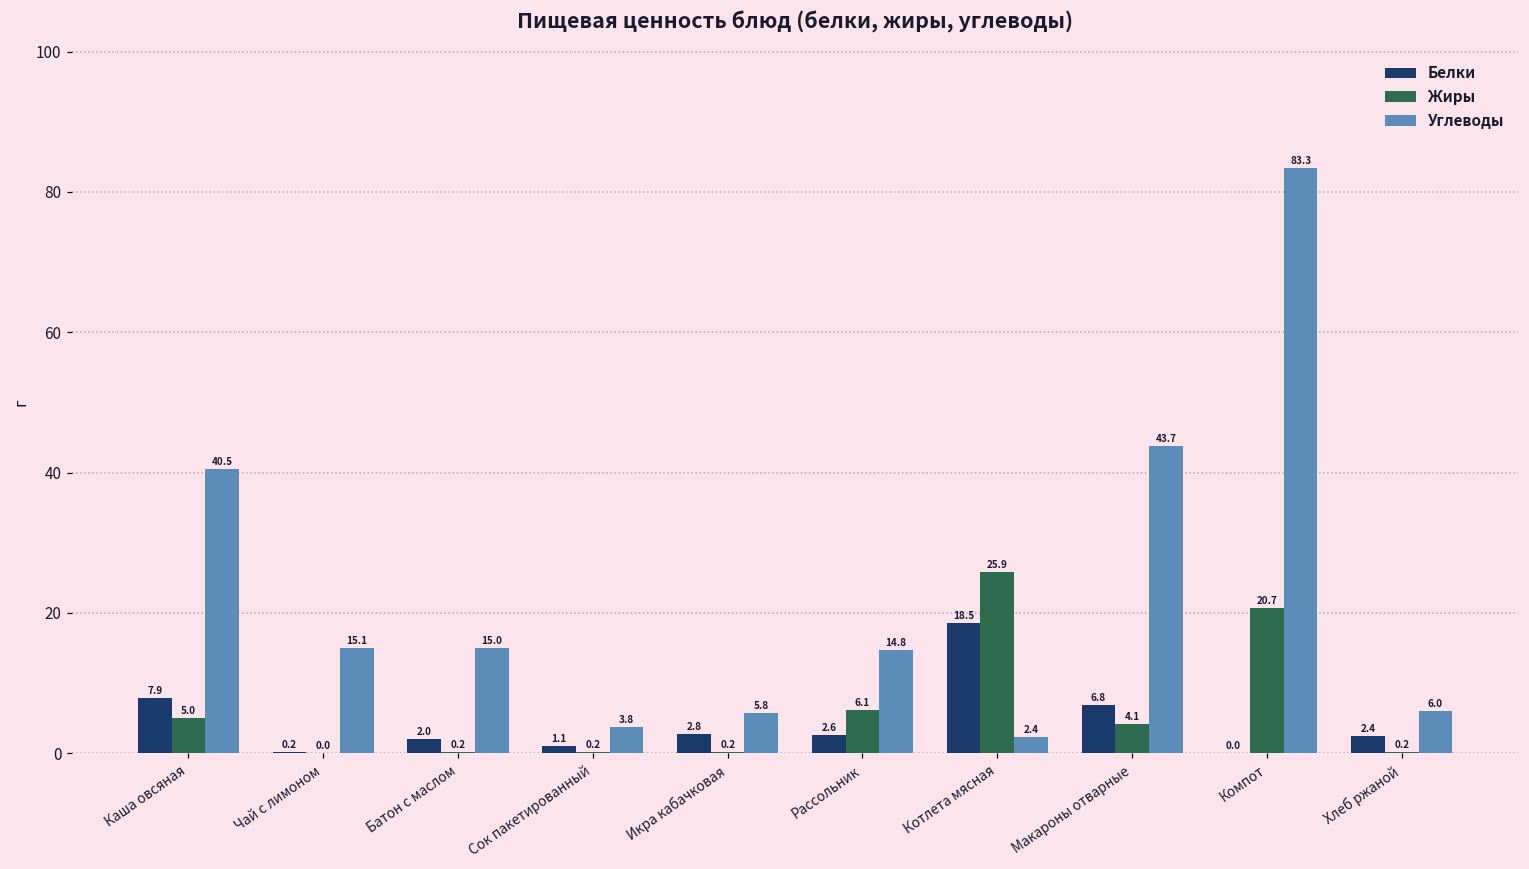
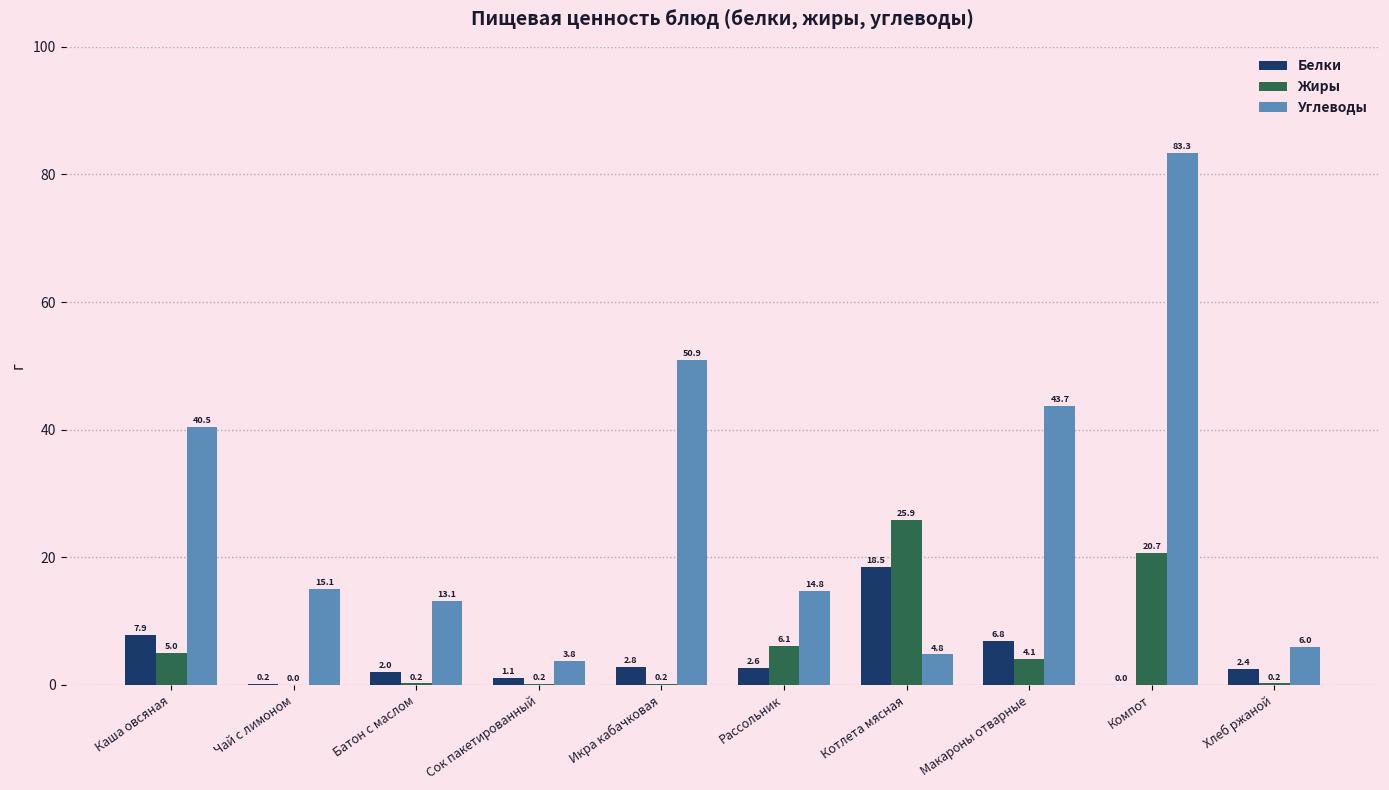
Углеводы, Батон с маслом: 15.0 -> 13.1
Углеводы, Икра кабачковая: 5.8 -> 50.9
Углеводы, Котлета мясная: 2.4 -> 4.8
